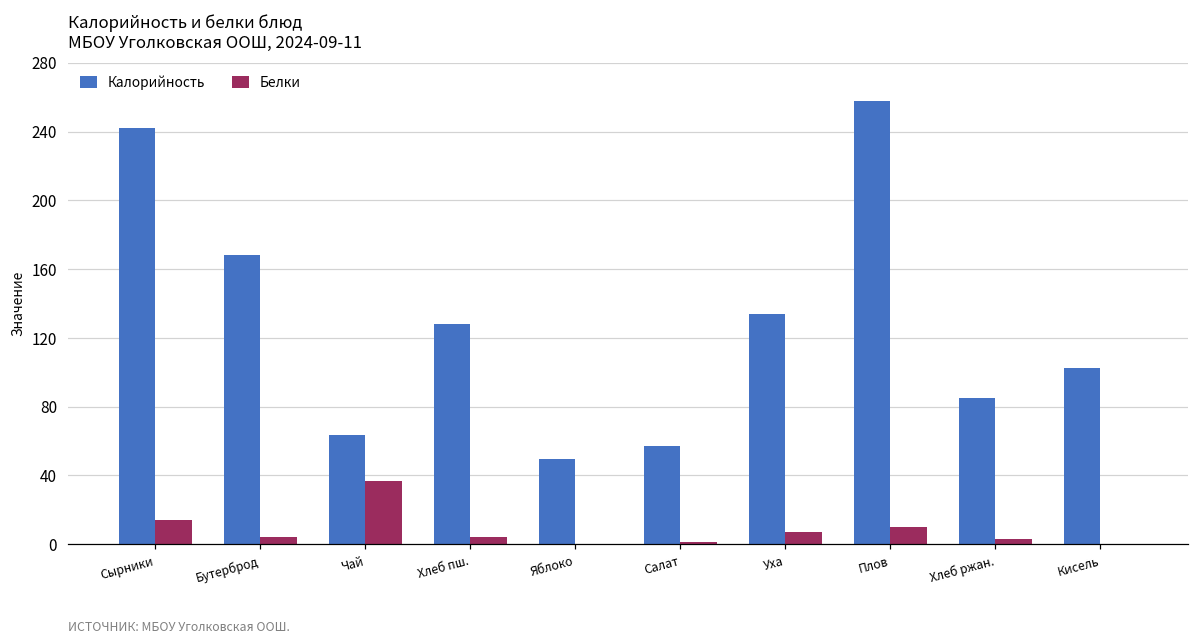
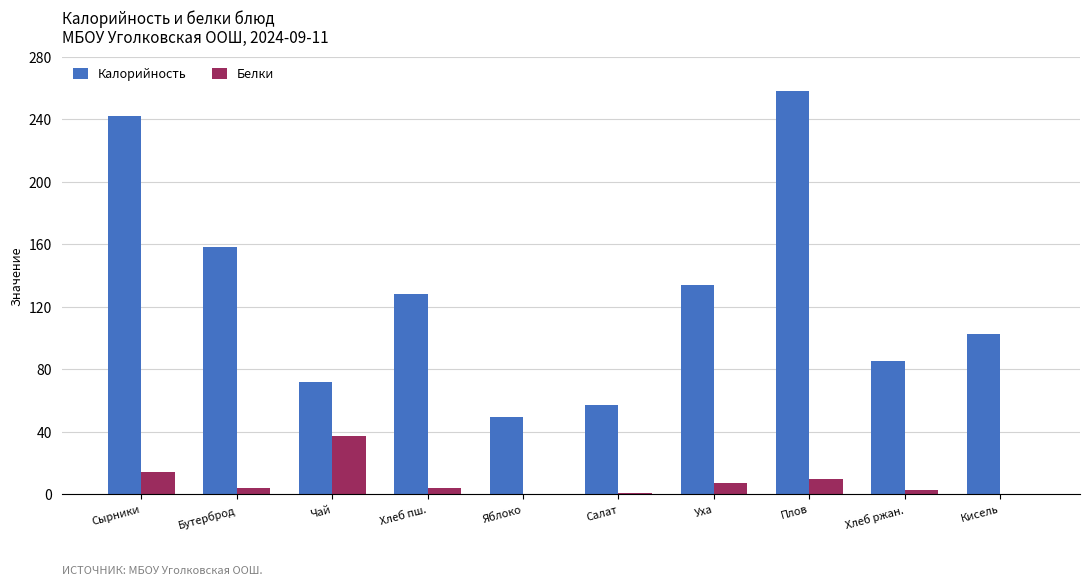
Калорийность, Бутерброд: 168 -> 158
Калорийность, Чай: 63 -> 72
